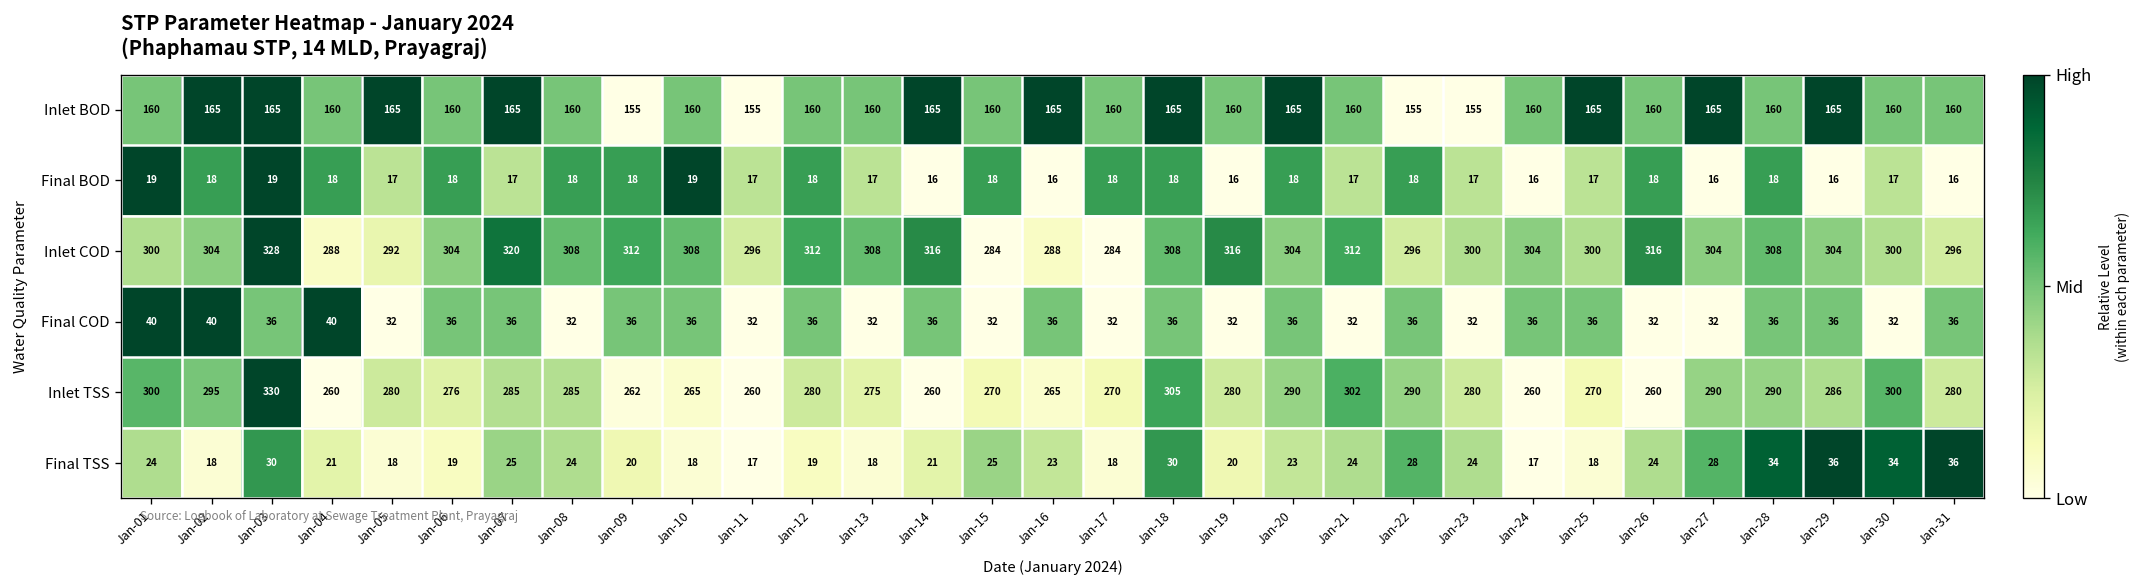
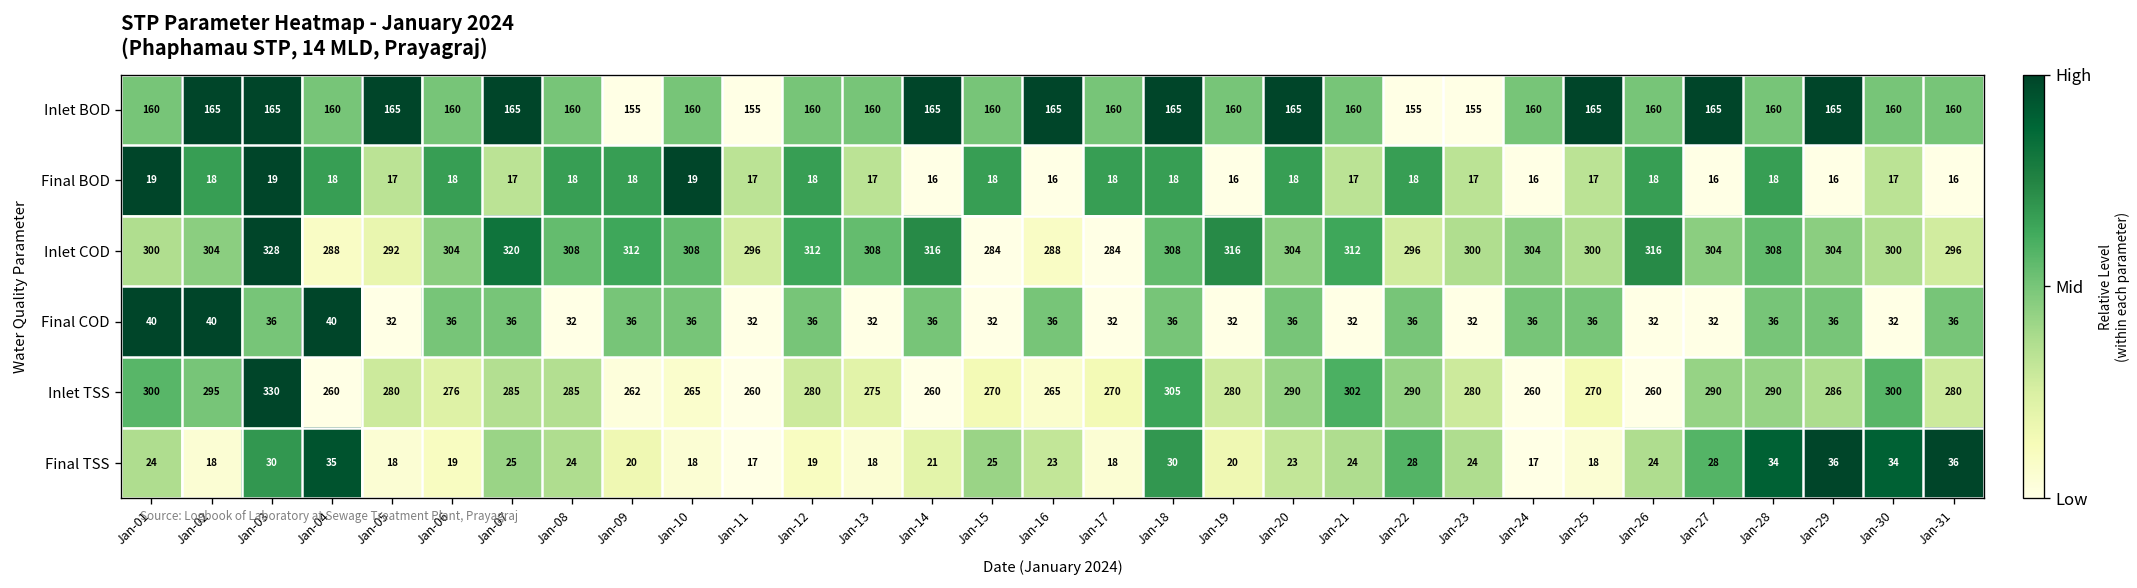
Final TSS, Jan-04: 21 -> 35
